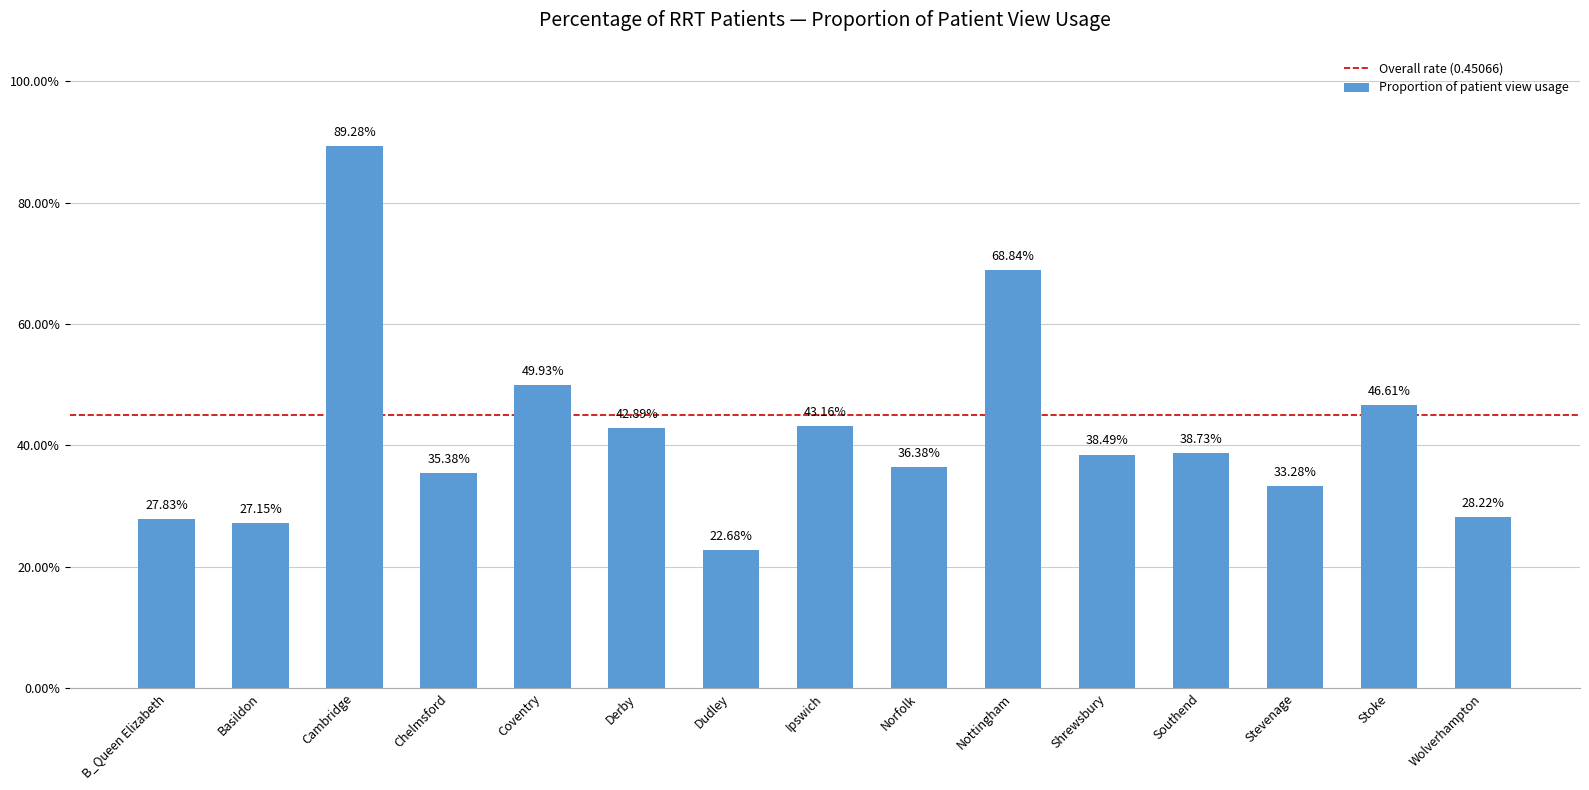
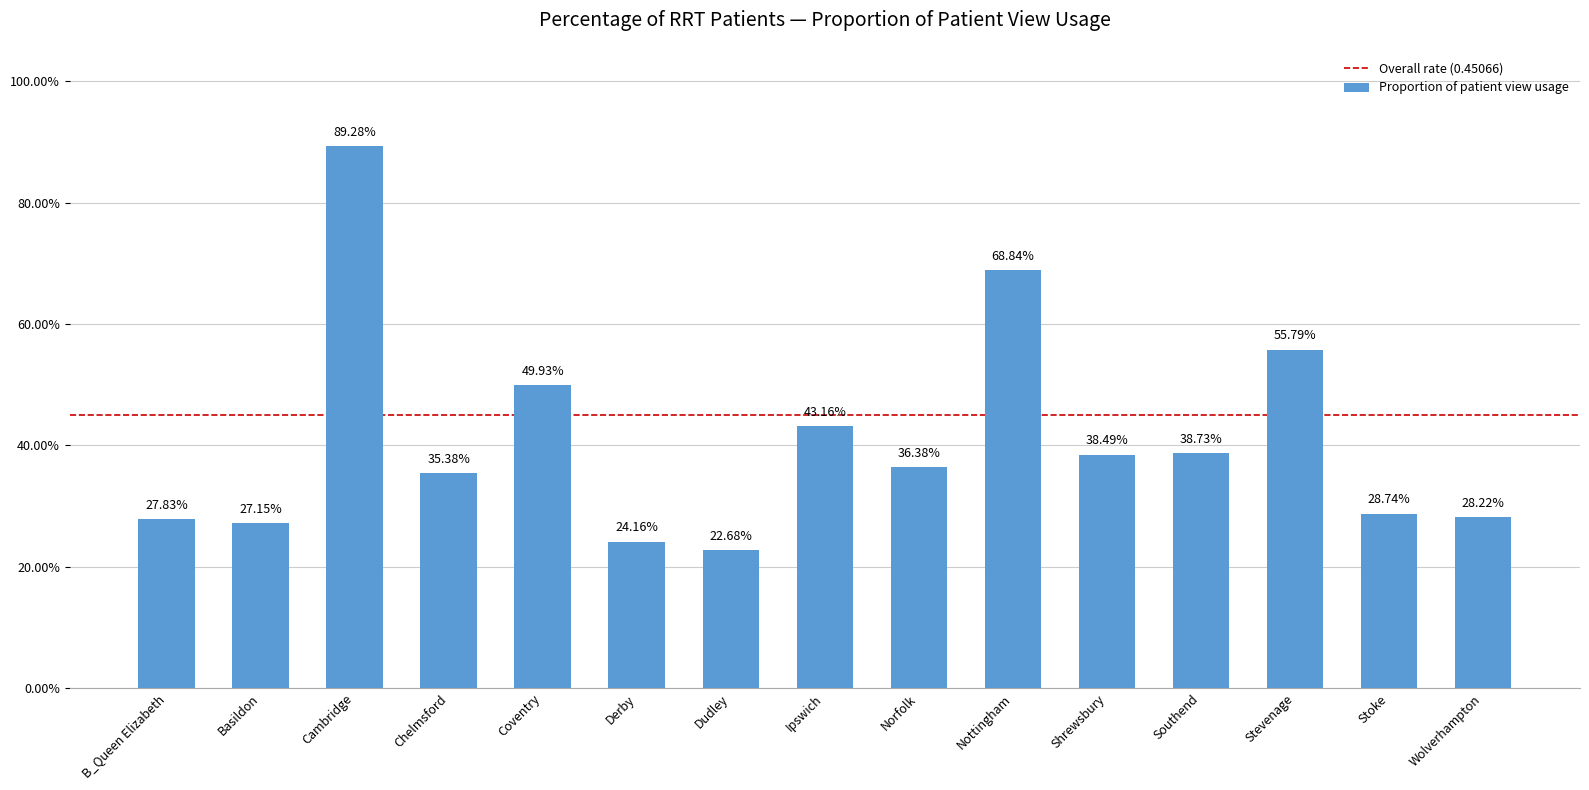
Derby: 42.89% -> 24.16%
Stevenage: 33.28% -> 55.79%
Stoke: 46.61% -> 28.74%
